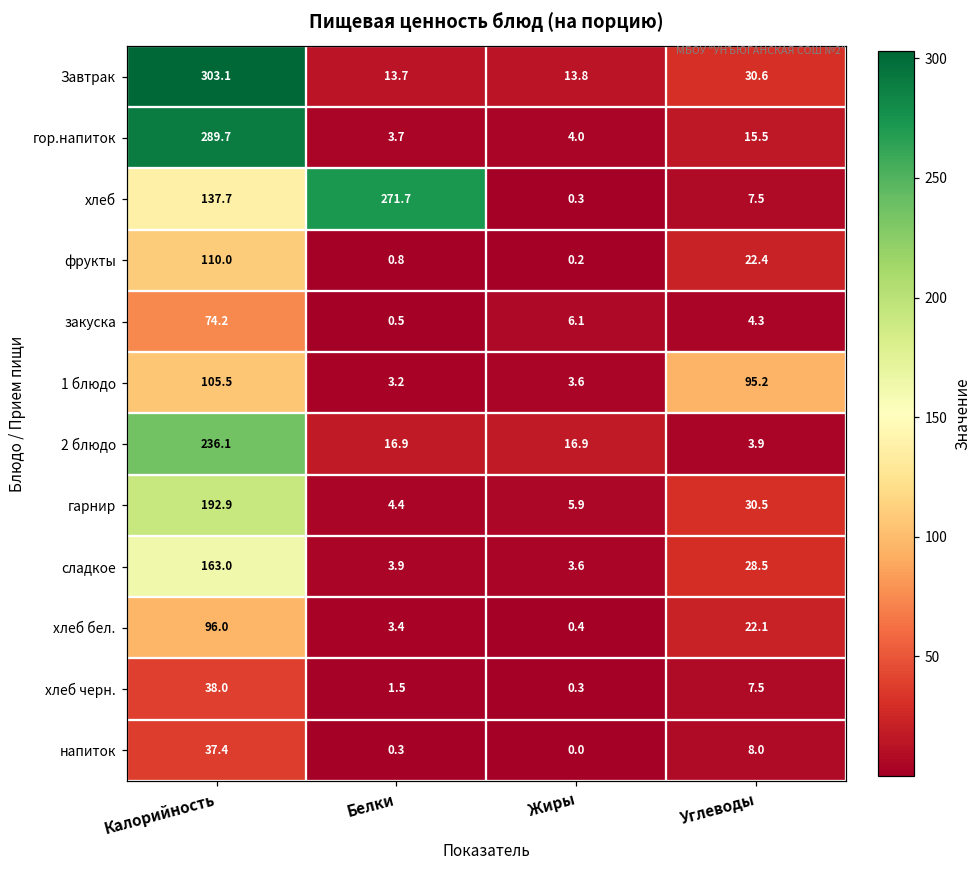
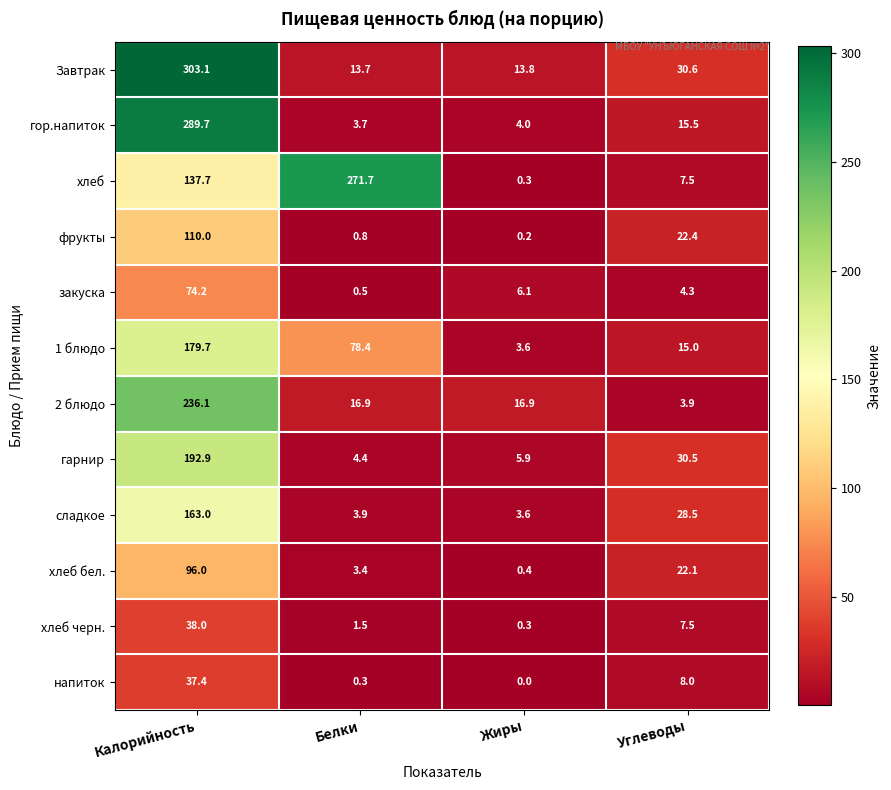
1 блюдо, Калорийность: 105.5 -> 179.7
1 блюдо, Белки: 3.2 -> 78.4
1 блюдо, Углеводы: 95.2 -> 15.0
